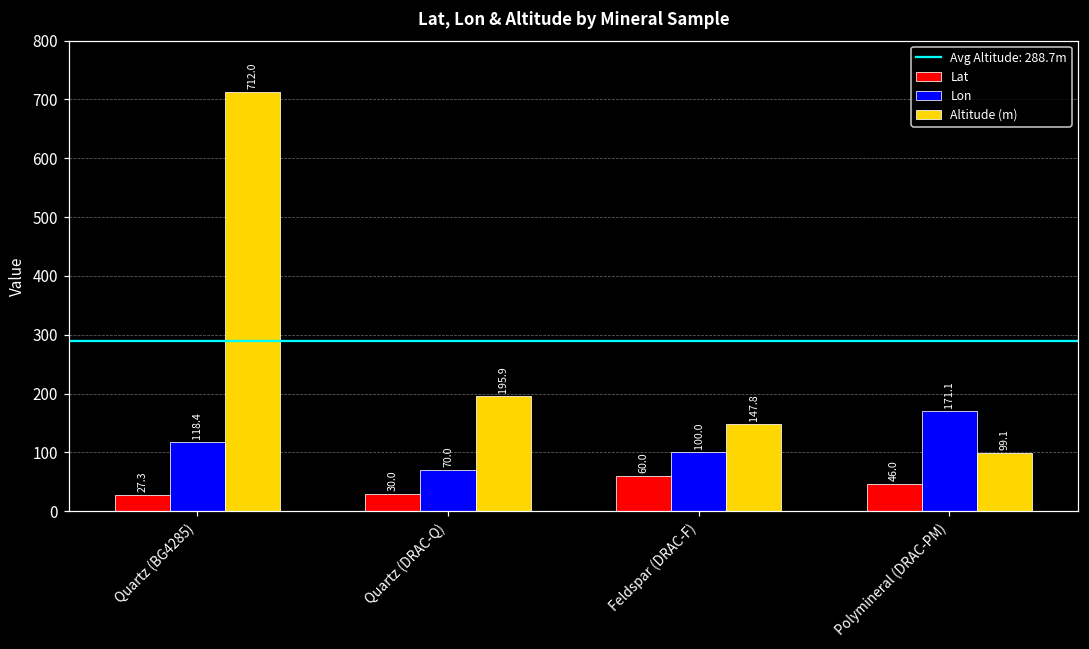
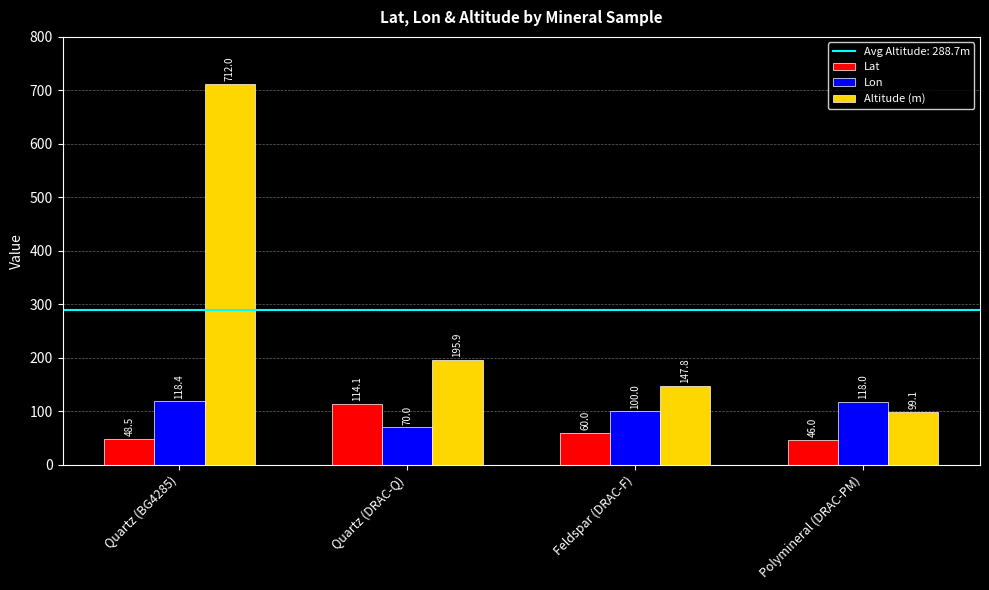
Lat, Quartz (BG4285): 27.3 -> 48.5
Lat, Quartz (DRAC-Q): 30.0 -> 114.1
Lon, Polymineral (DRAC-PM): 171.1 -> 118.0
